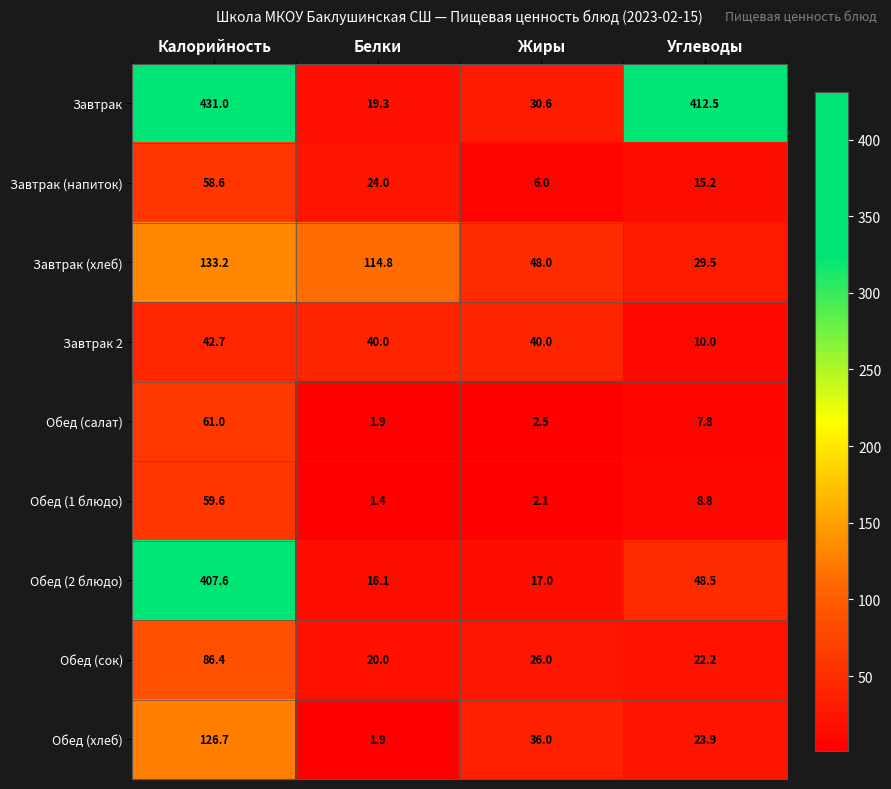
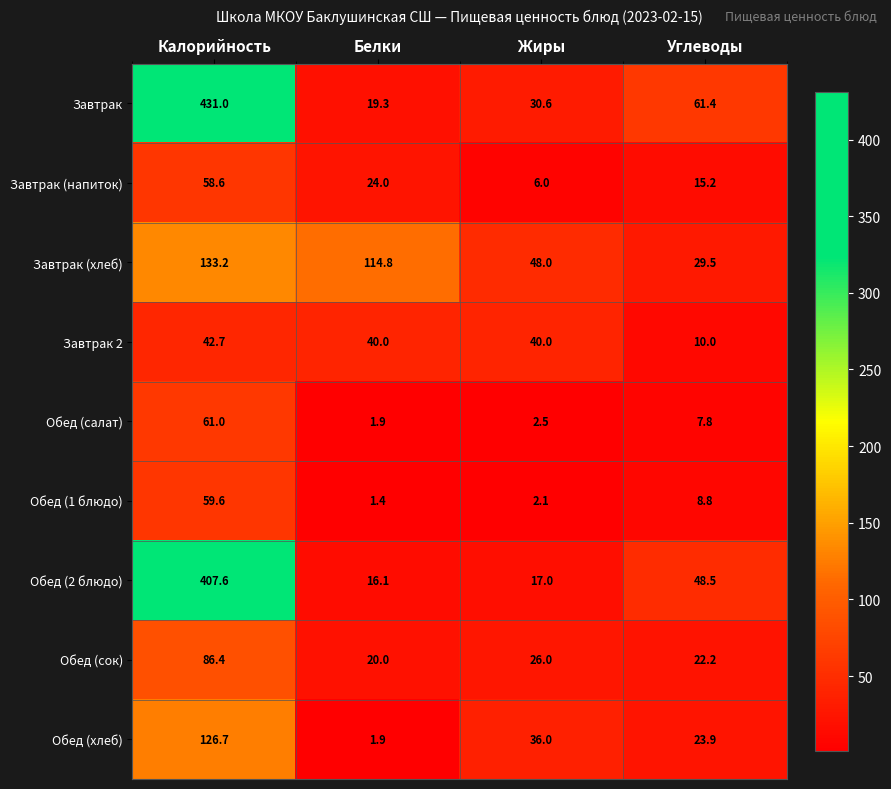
Завтрак, Углеводы: 412.5 -> 61.4
